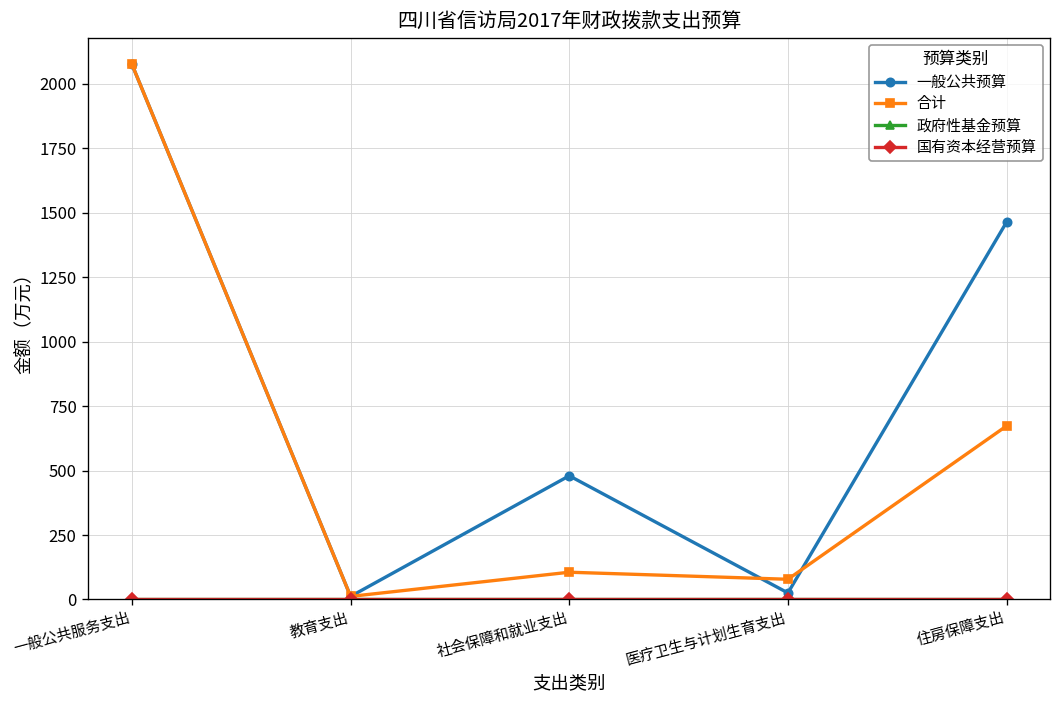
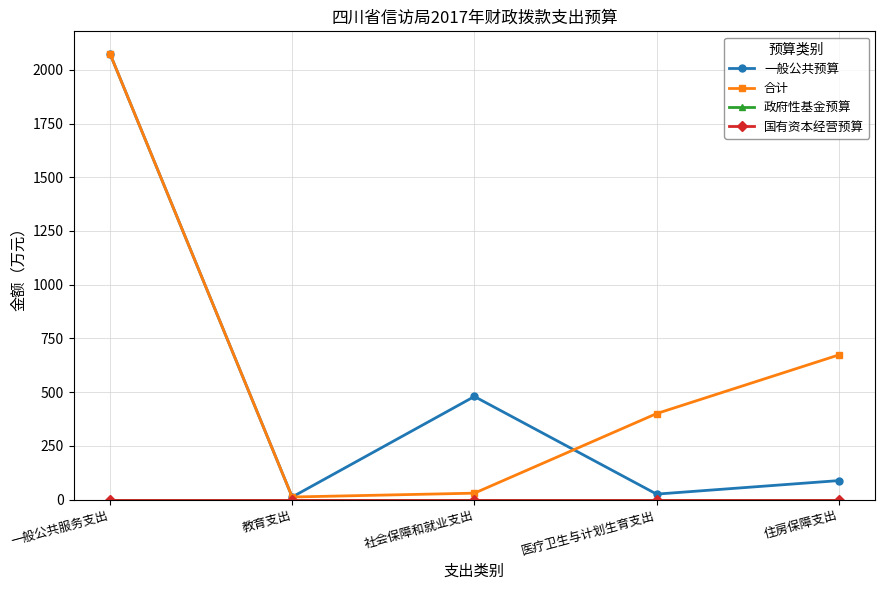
合计, 社会保障和就业支出: 110 -> 30
合计, 医疗卫生与计划生育支出: 80 -> 400
一般公共预算, 住房保障支出: 1460 -> 90
